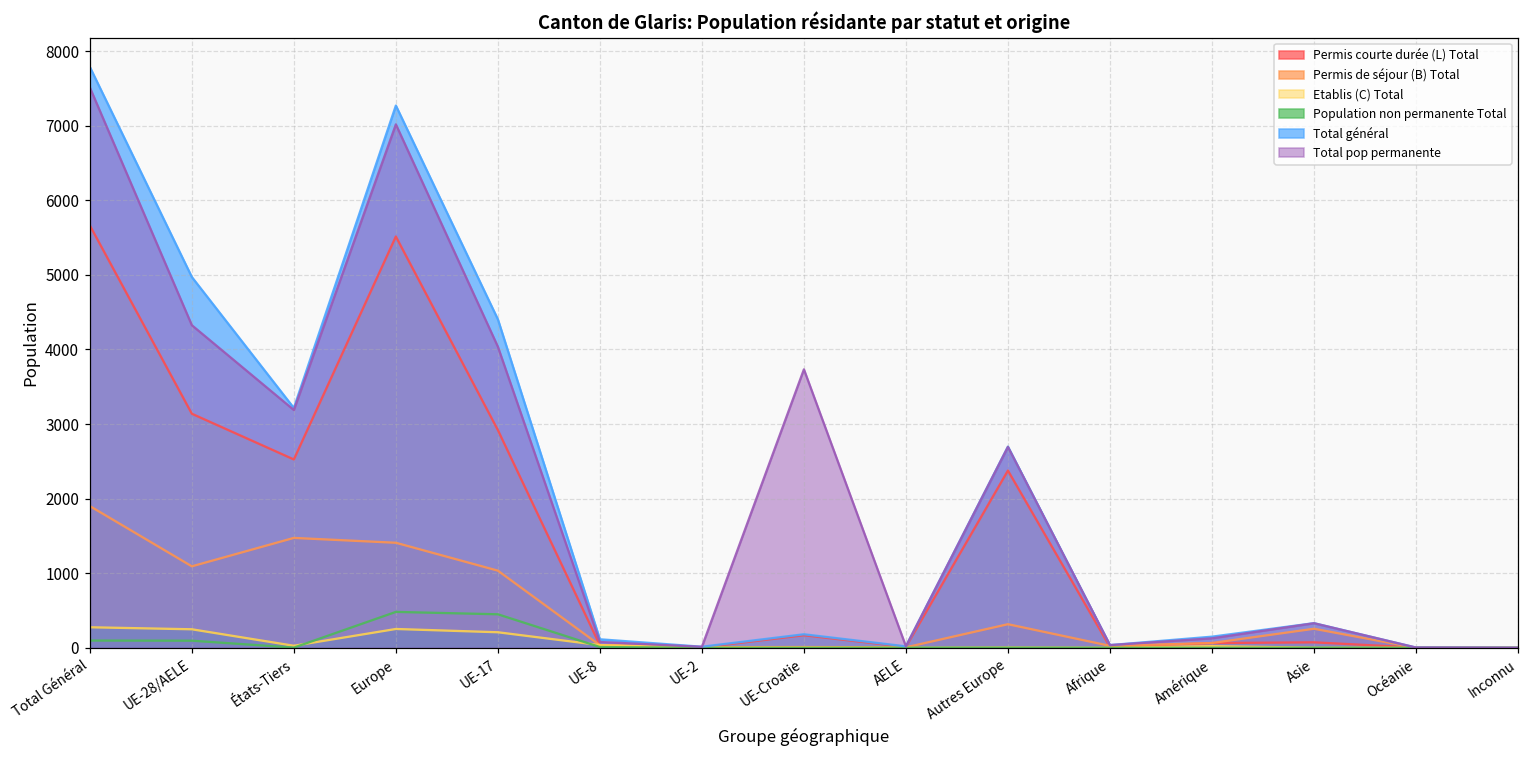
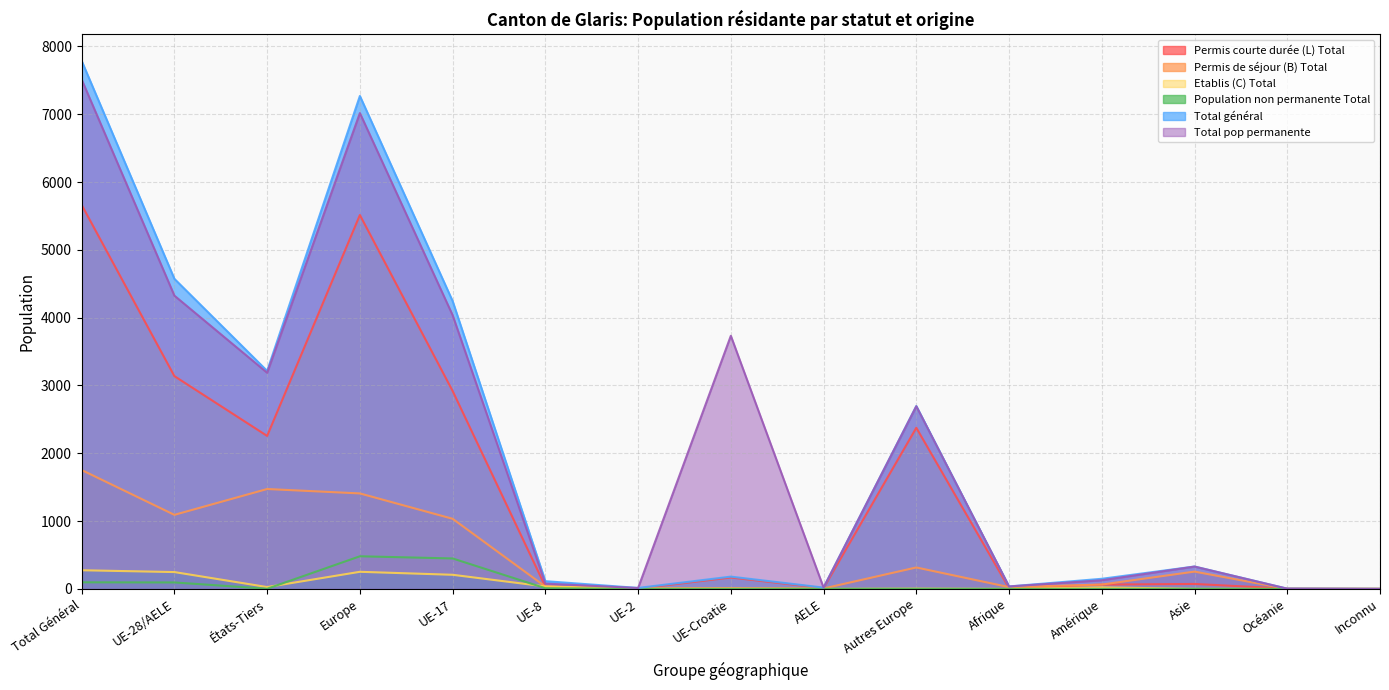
Permis de séjour (B) Total, Total Général: 1900 -> 1800
Total général, UE-28/AELE: 5000 -> 4600
Etablis (C) Total, États-Tiers: 2500 -> 2300
Total général, UE-17: 4400 -> 4200
